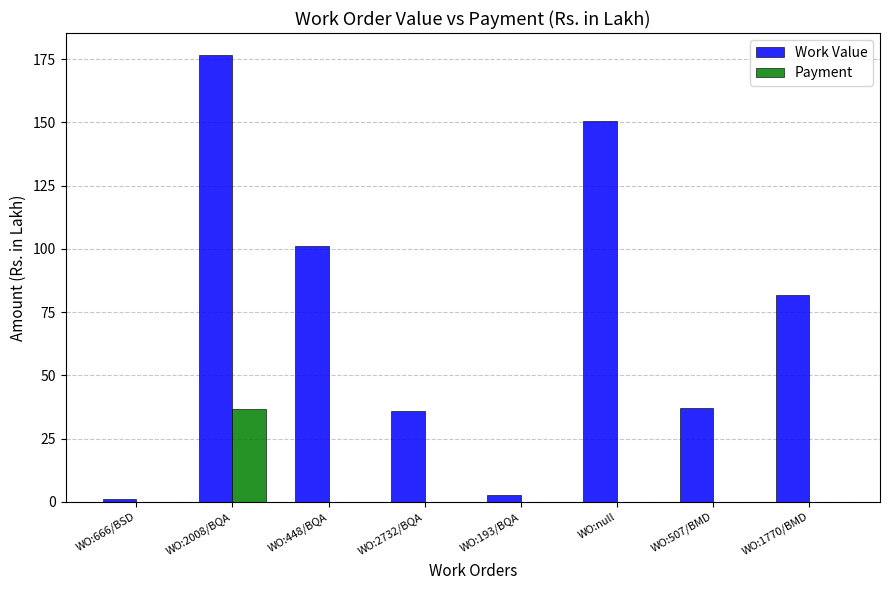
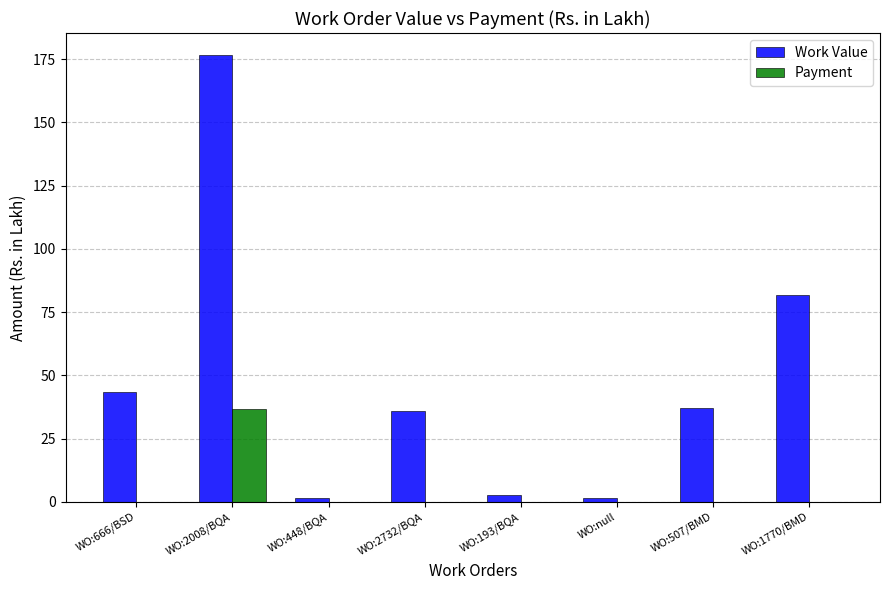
Work Value, WO:666/BSD: 1 -> 43
Work Value, WO:448/BQA: 101 -> 2
Work Value, WO:null: 150 -> 2
